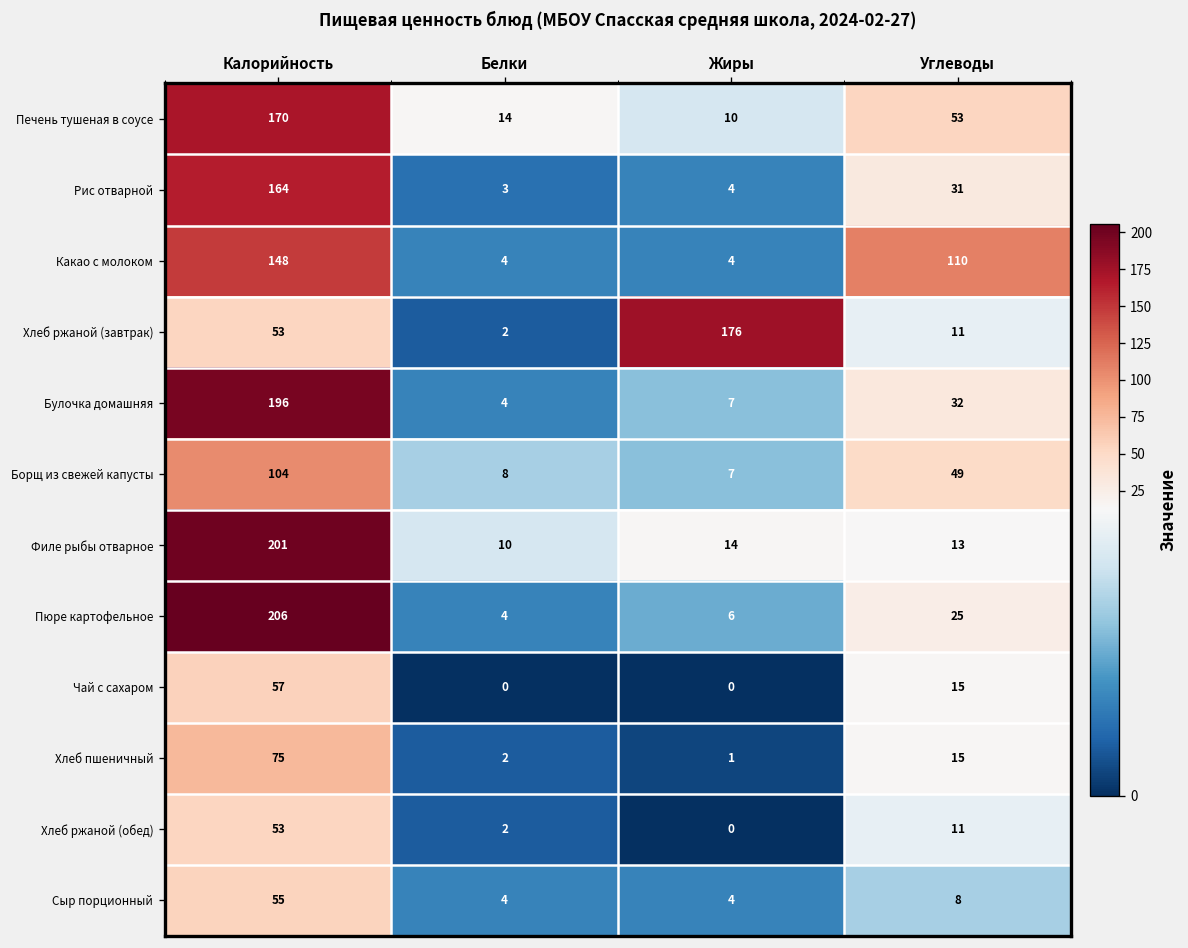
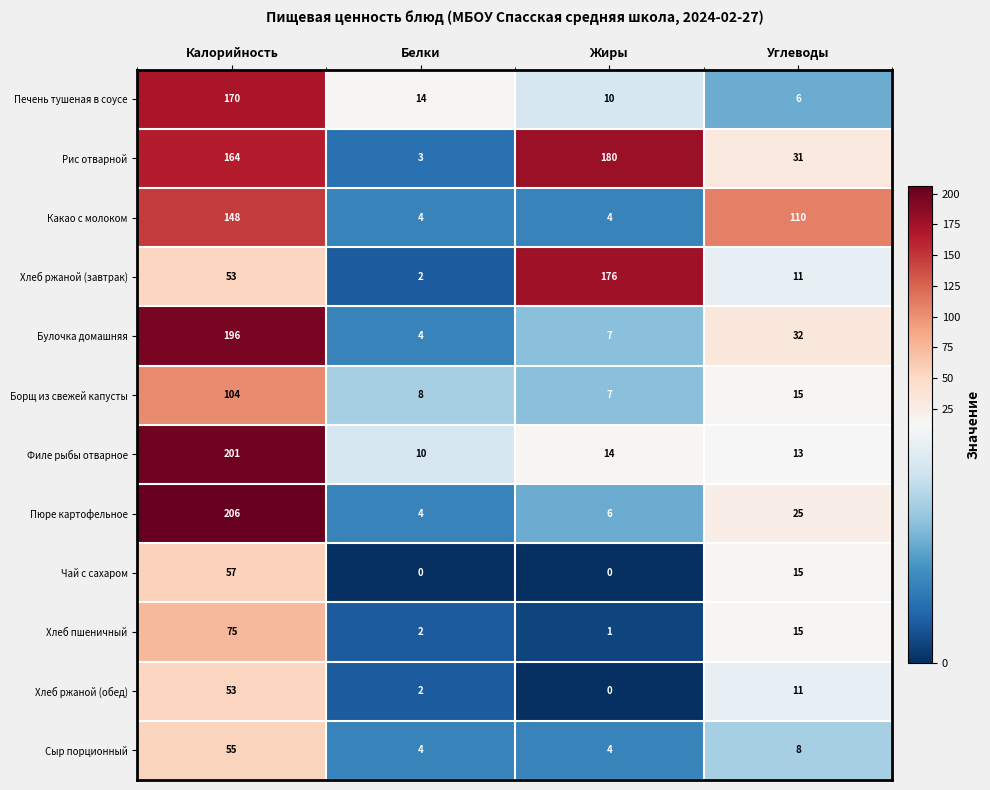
Печень тушеная в соусе, Углеводы: 53 -> 6
Рис отварной, Жиры: 4 -> 180
Борщ из свежей капусты, Углеводы: 49 -> 15
